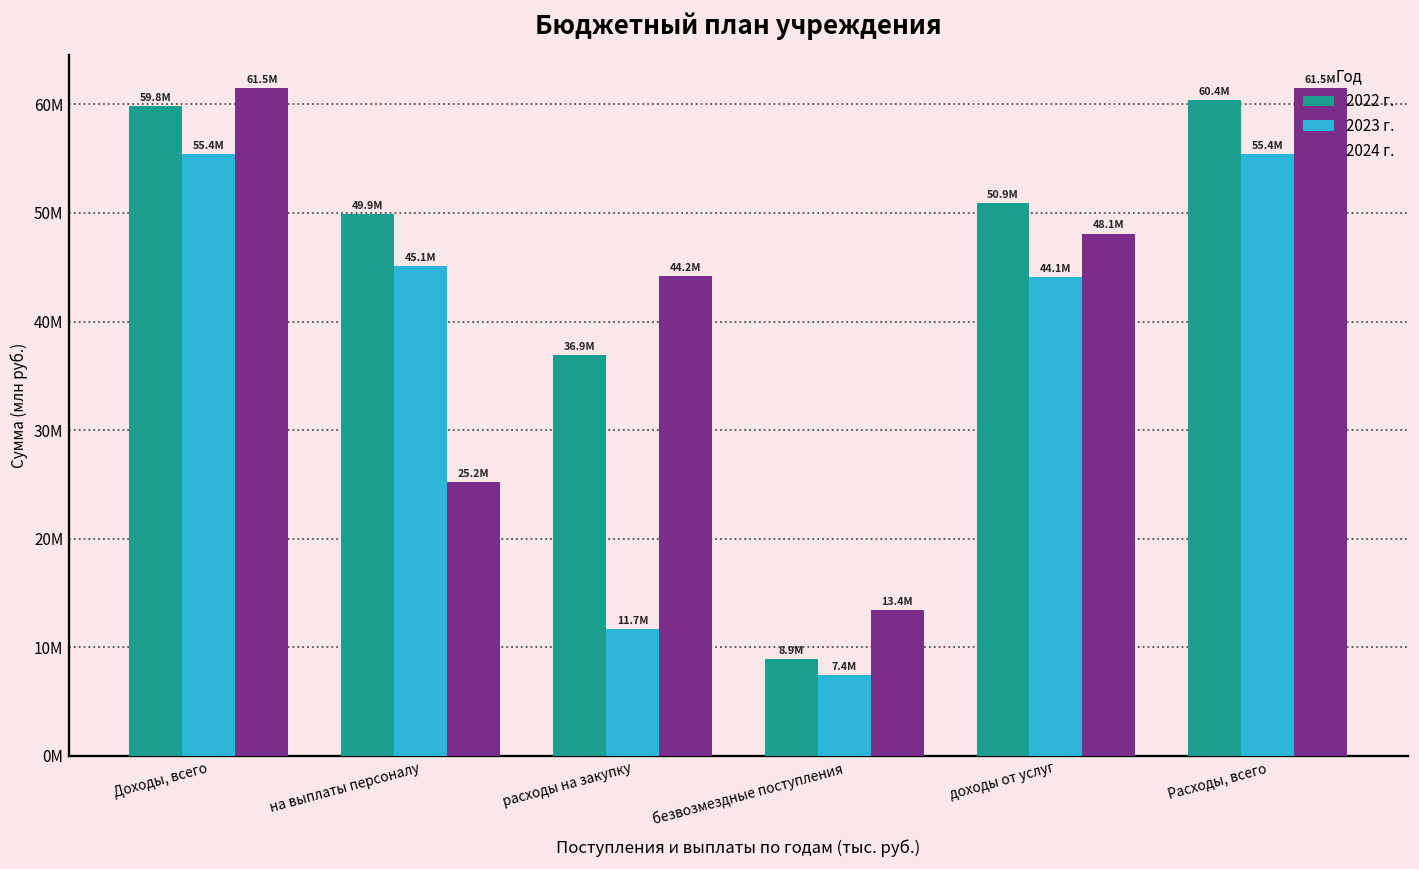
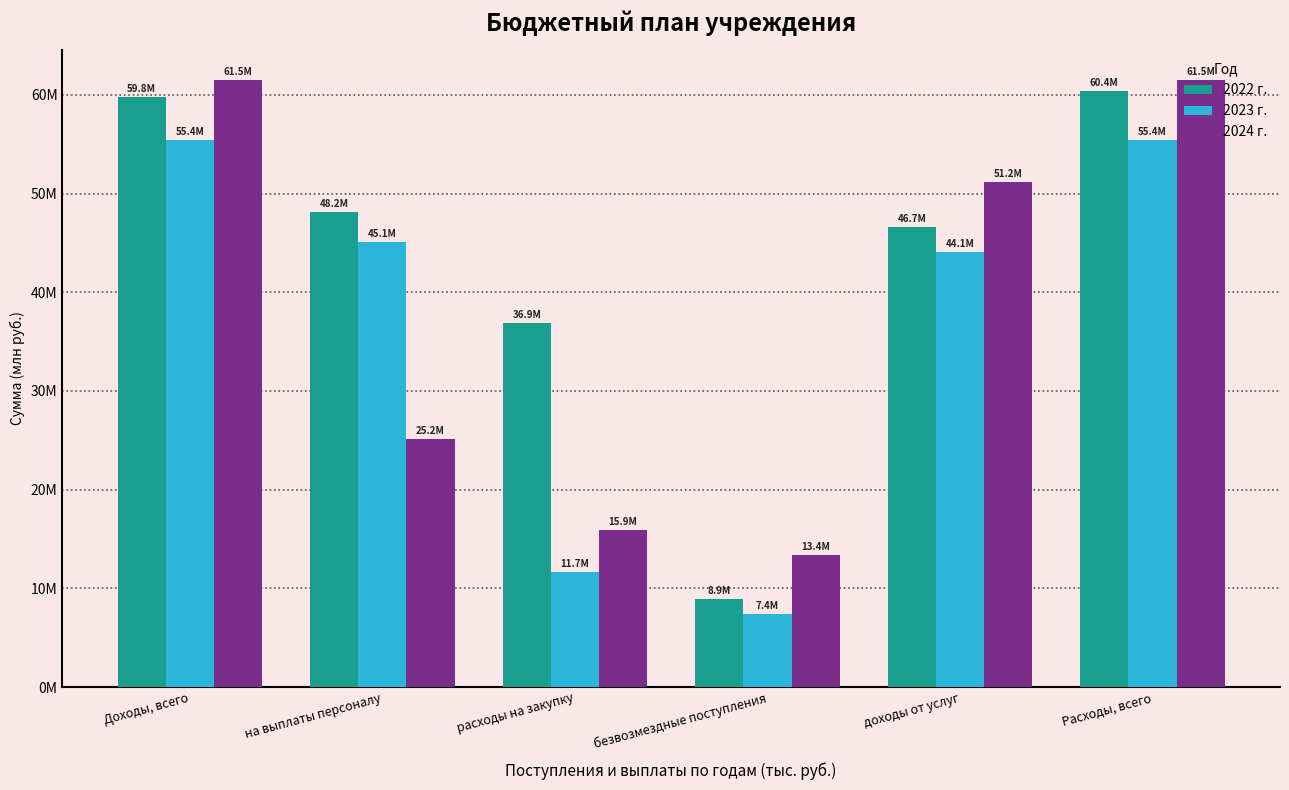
2022 г., на выплаты персоналу: 49.9M -> 48.2M
2024 г., расходы на закупку: 44.2M -> 15.9M
2022 г., доходы от услуг: 50.9M -> 46.7M
2024 г., доходы от услуг: 48.1M -> 51.2M
